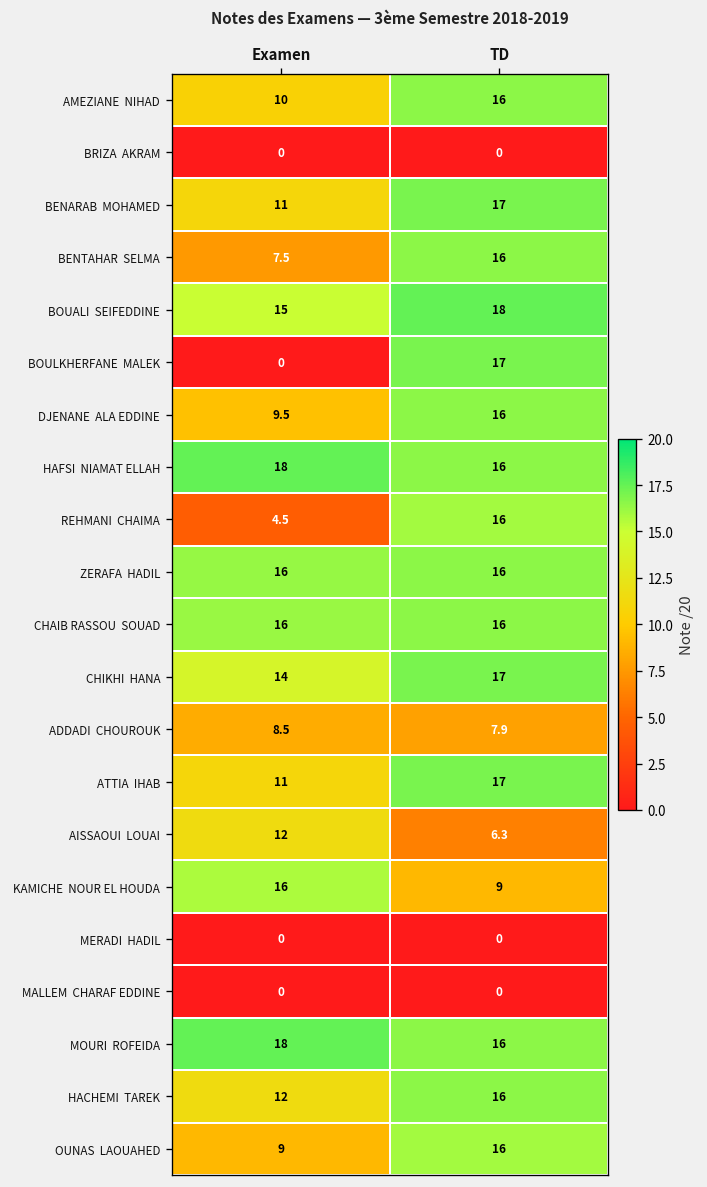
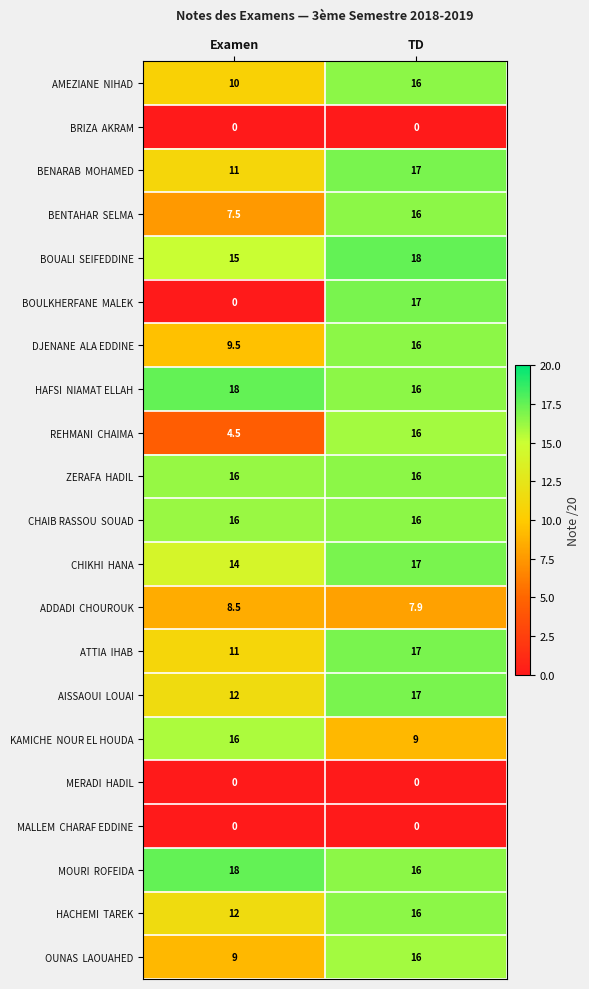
AISSAOUI LOUAI, TD: 6.3 -> 17
